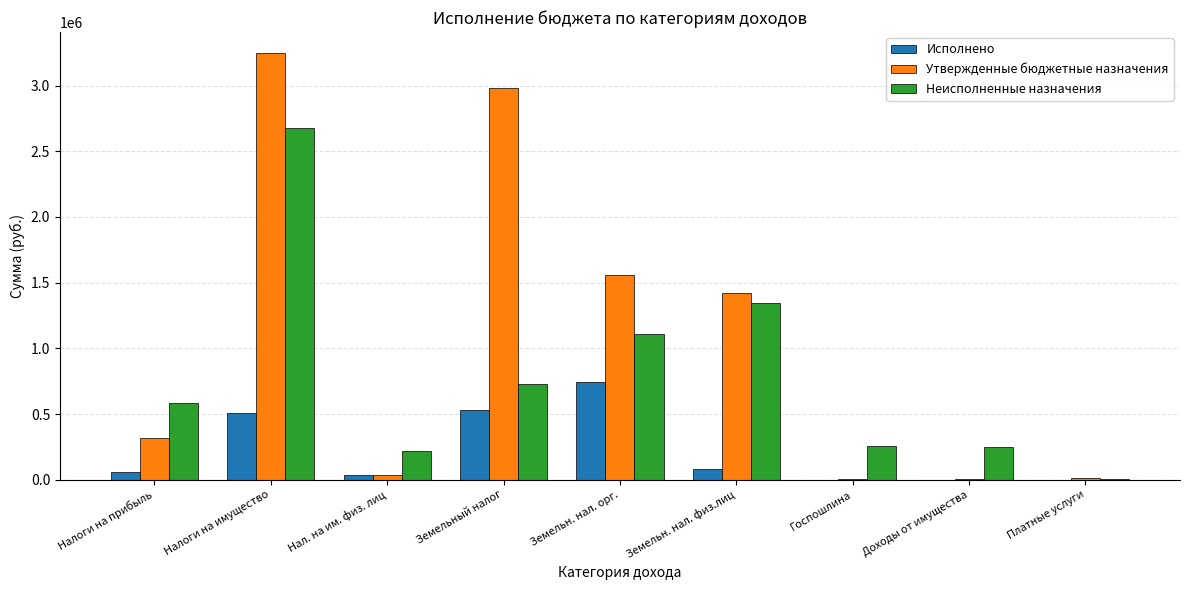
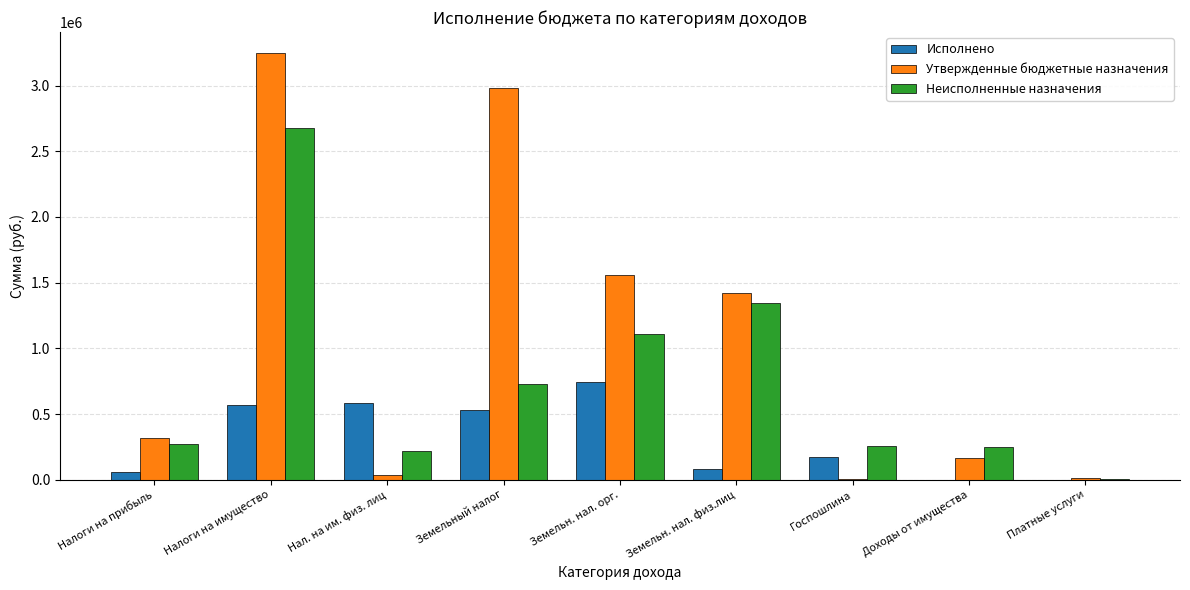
Неисполненные назначения, Налоги на прибыль: 580000 -> 280000
Исполнено, Налоги на имущество: 500000 -> 570000
Исполнено, Нал. на им. физ. лиц: 40000 -> 580000
Исполнено, Госпошлина: 0 -> 170000
Утвержденные бюджетные назначения, Доходы от имущества: 10000 -> 160000
